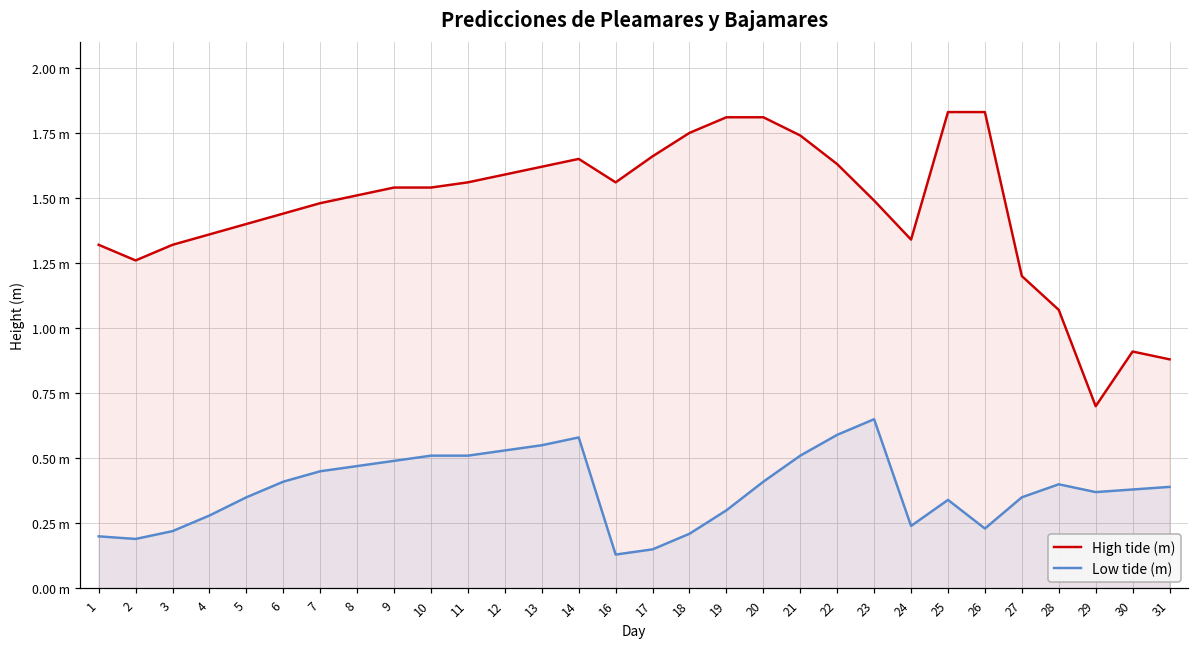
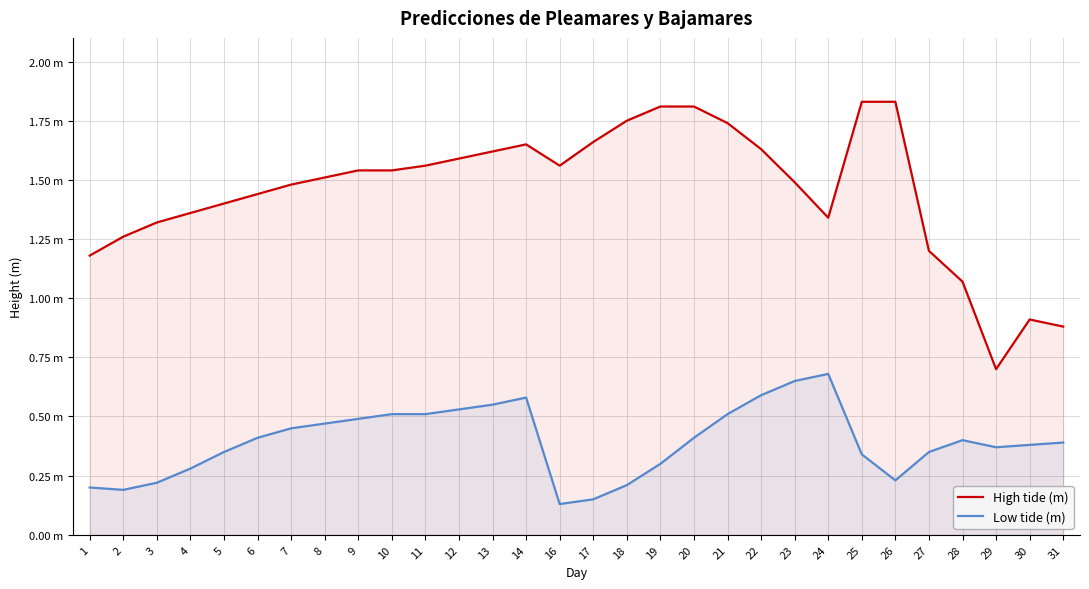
High tide (m), 1: 1.32 m -> 1.18 m
Low tide (m), 24: 0.24 m -> 0.68 m
